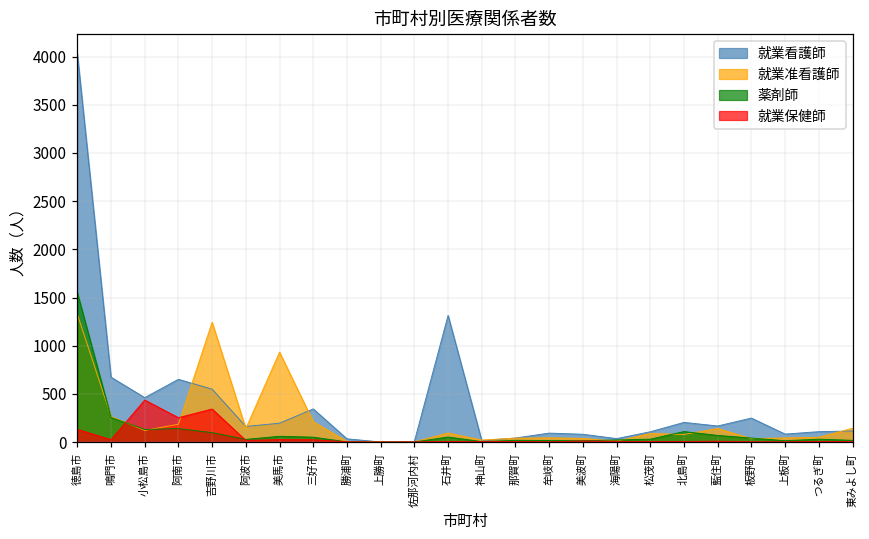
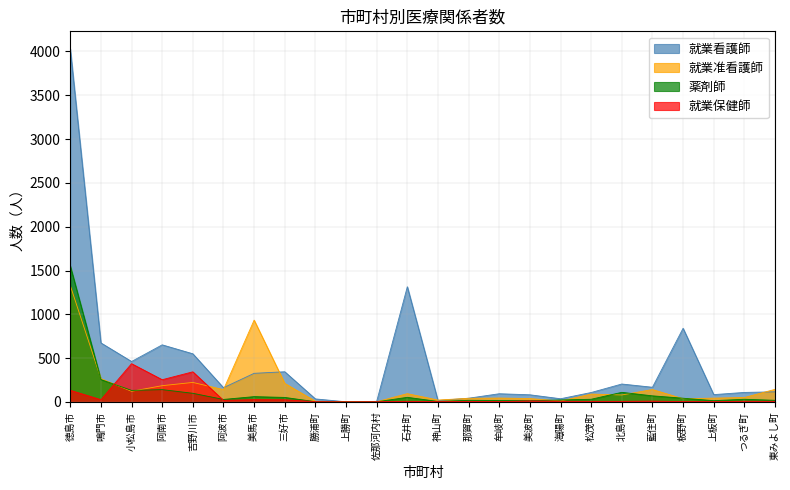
就業准看護師, 吉野川市: 1200 -> 200
就業看護師, 美馬市: 200 -> 300
就業看護師, 板野町: 300 -> 800
